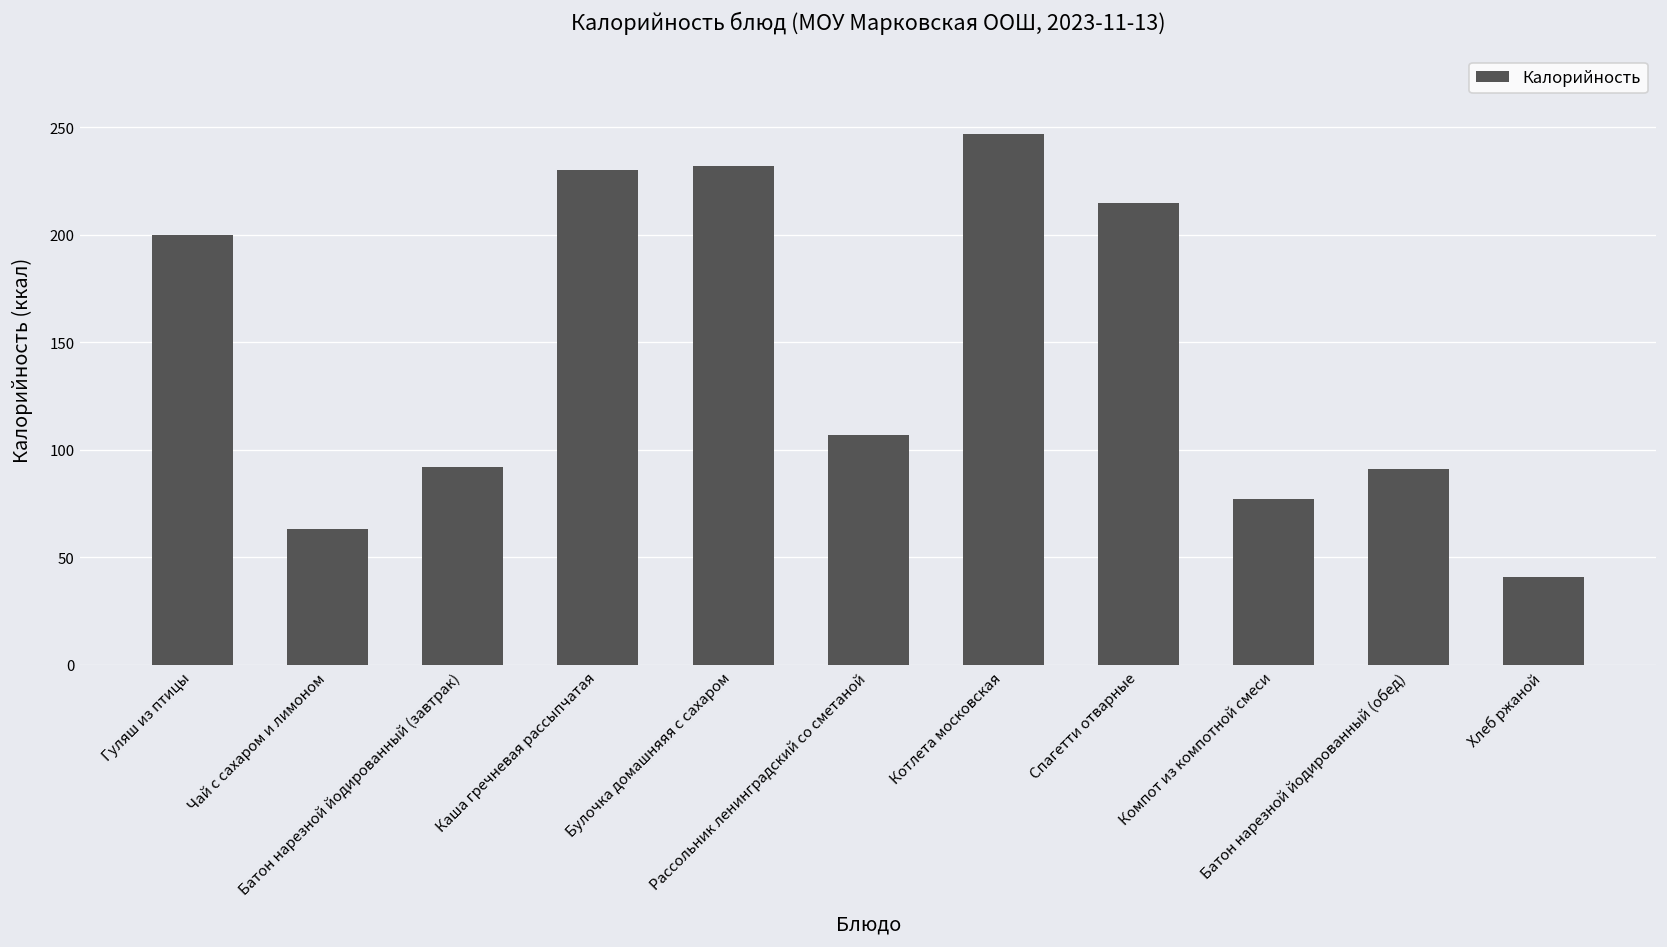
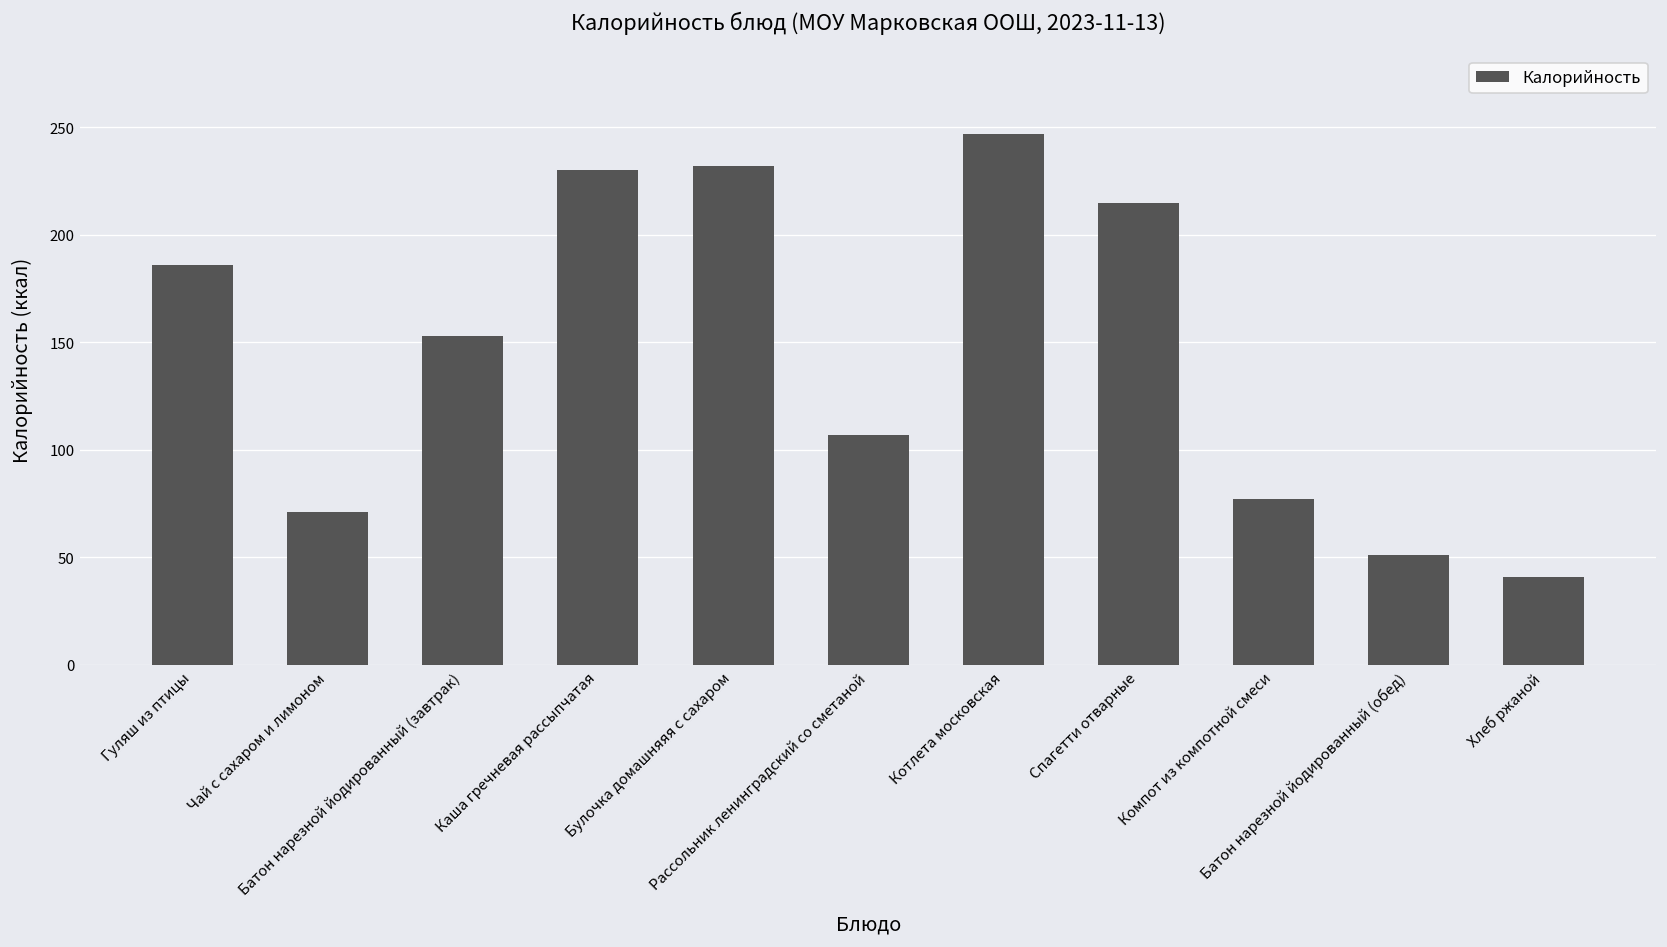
Гуляш из птицы: 200 -> 186
Чай с сахаром и лимоном: 63 -> 71
Батон нарезной йодированный (завтрак): 92 -> 153
Батон нарезной йодированный (обед): 91 -> 51
